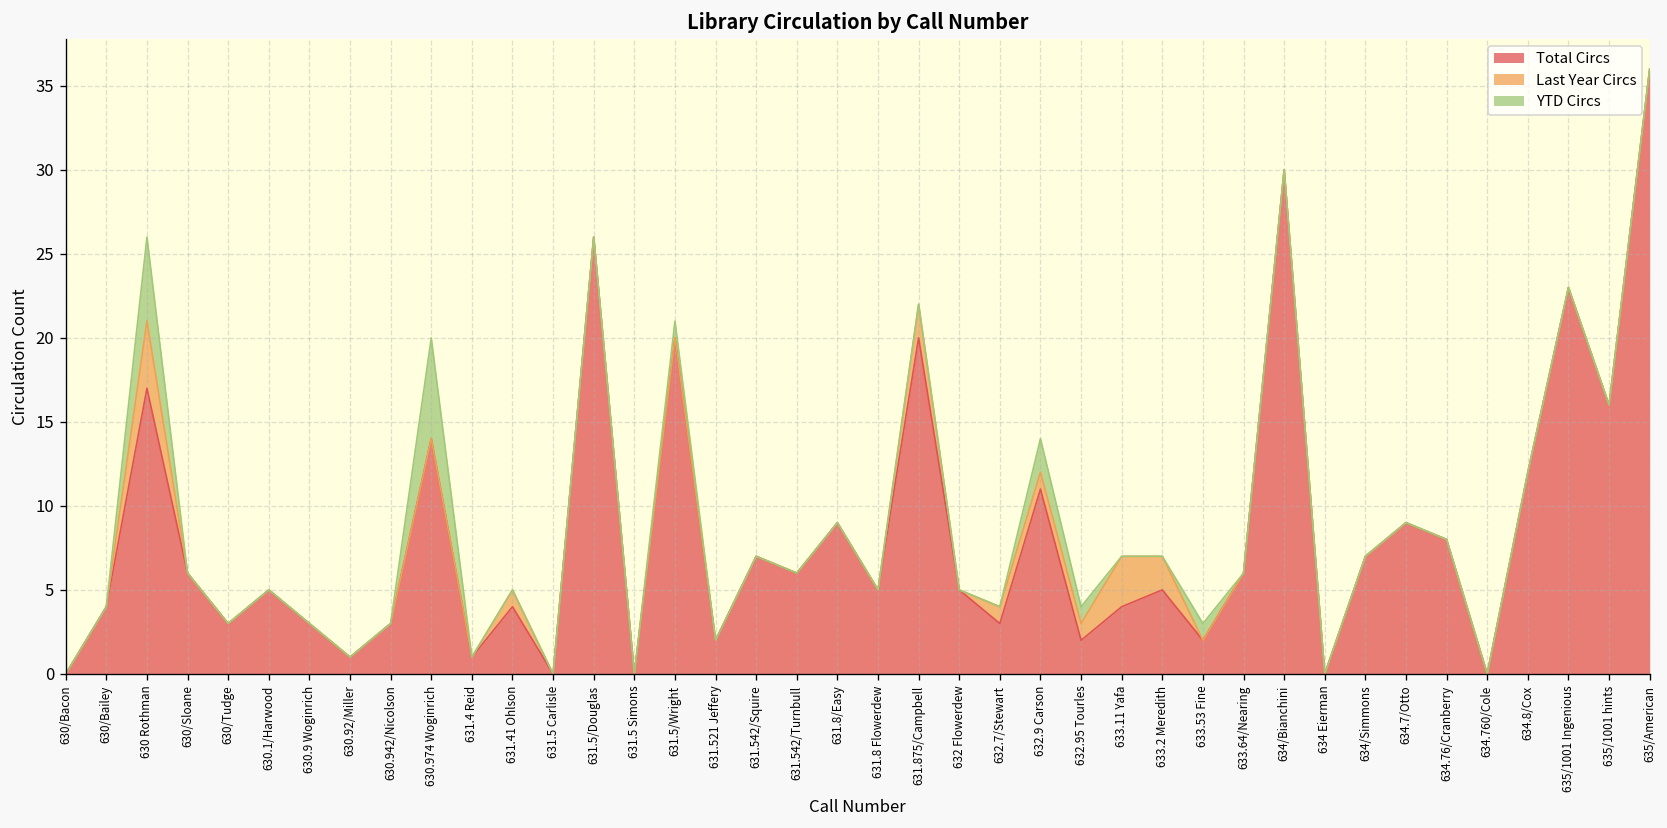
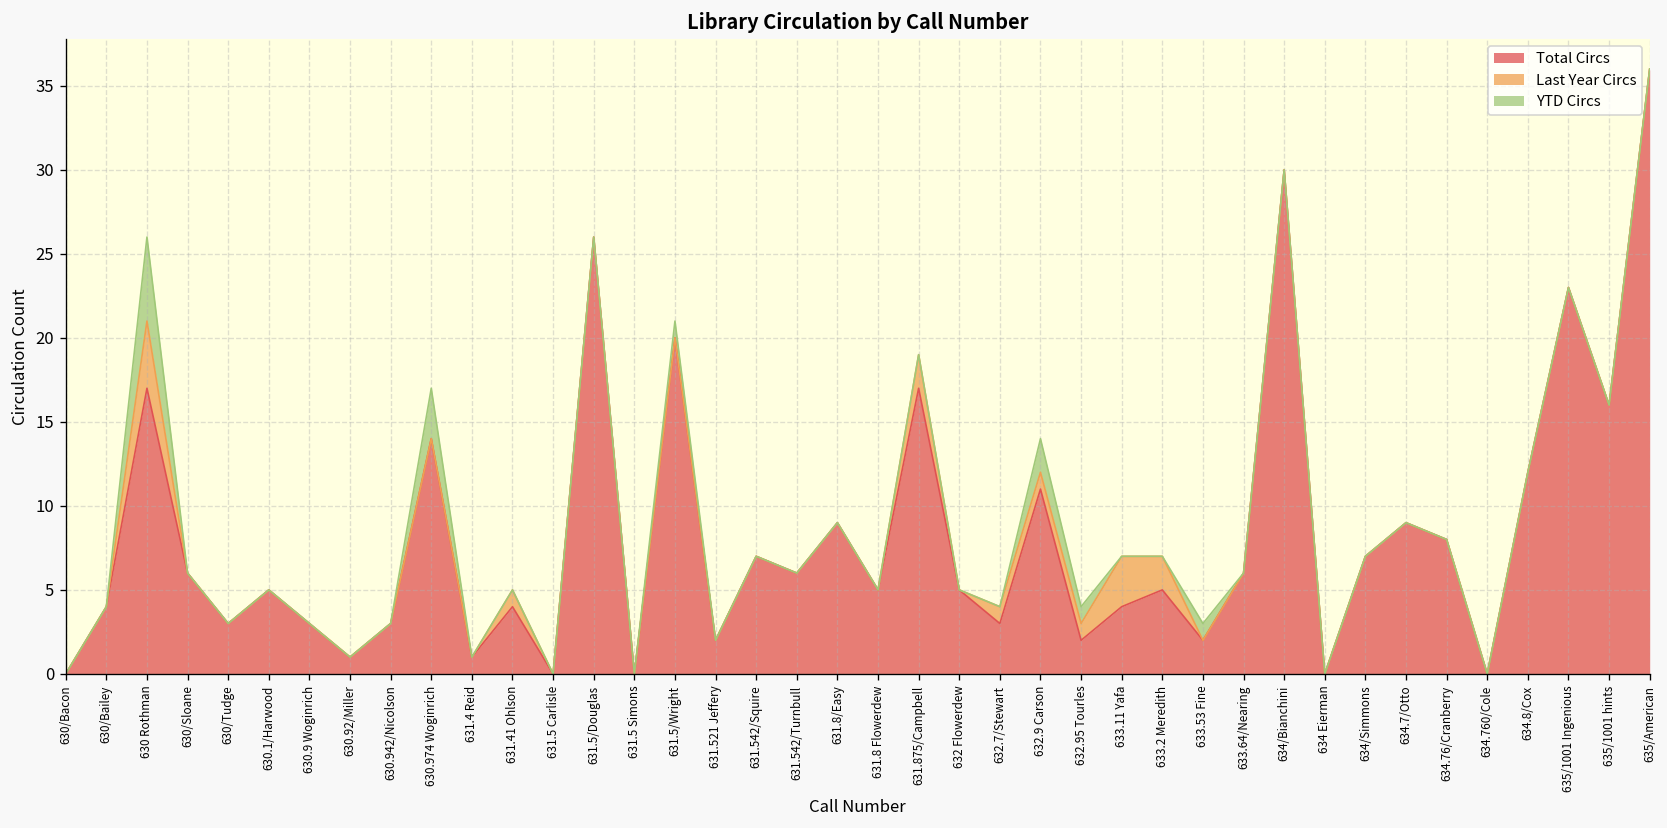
YTD Circs, 630.974 Woginrich: 6 -> 3
Total Circs, 631.875/Campbell: 20 -> 17
